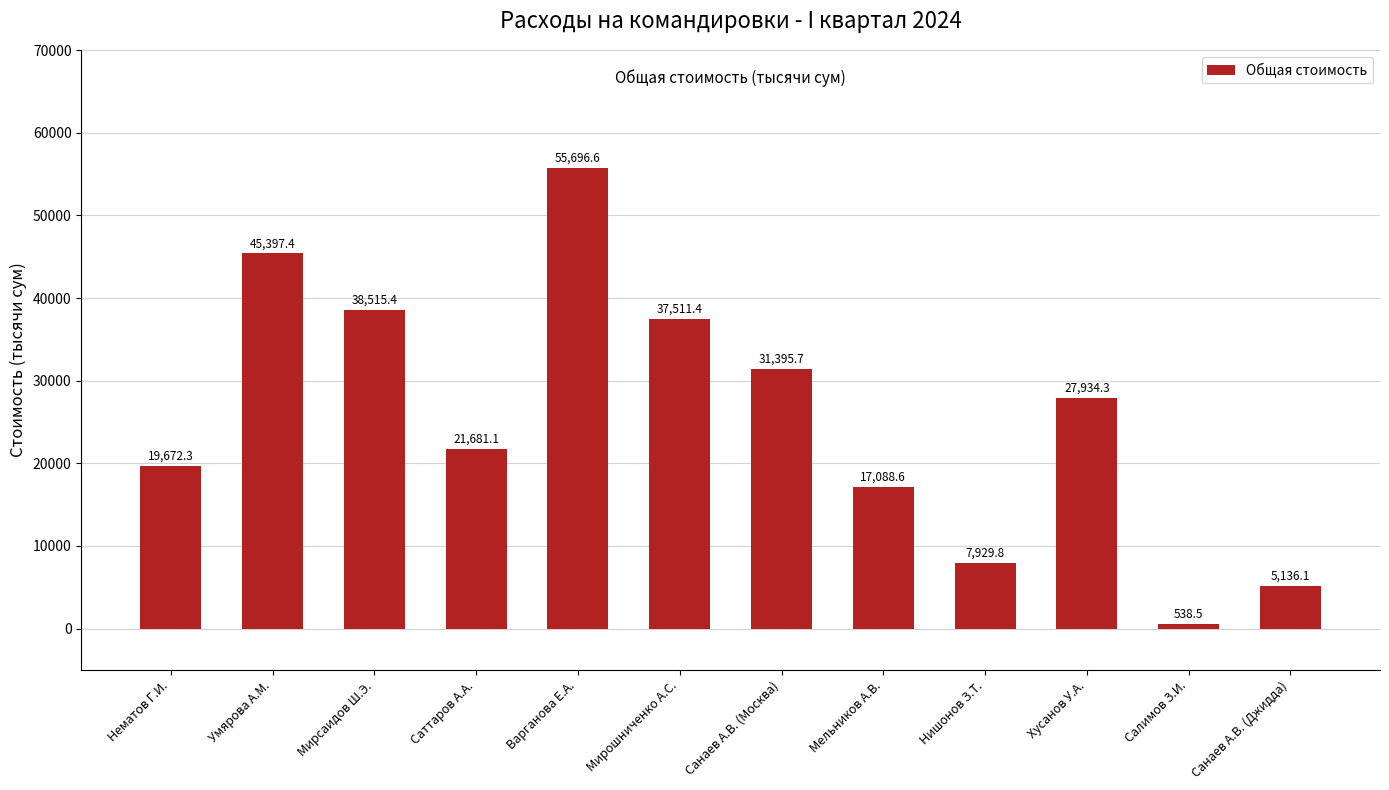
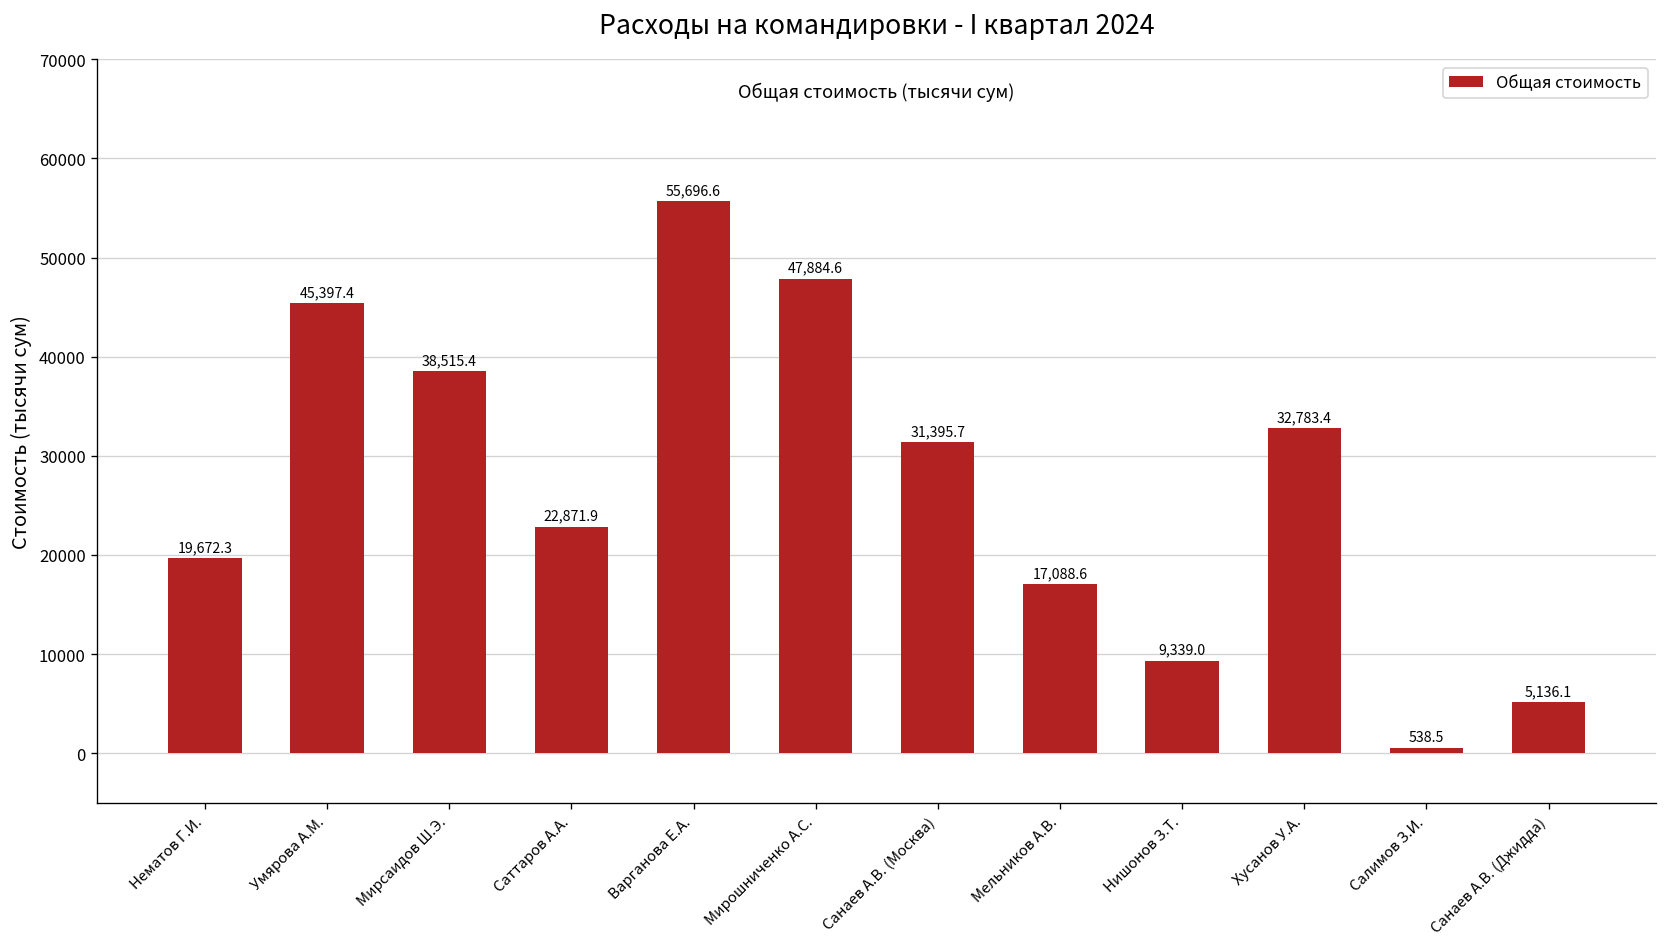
Саттаров А.А.: 21,681.1 -> 22,871.9
Мирошниченко А.С.: 37,511.4 -> 47,884.6
Нишонов З.Т.: 7,929.8 -> 9,339.0
Хусанов У.А.: 27,934.3 -> 32,783.4
